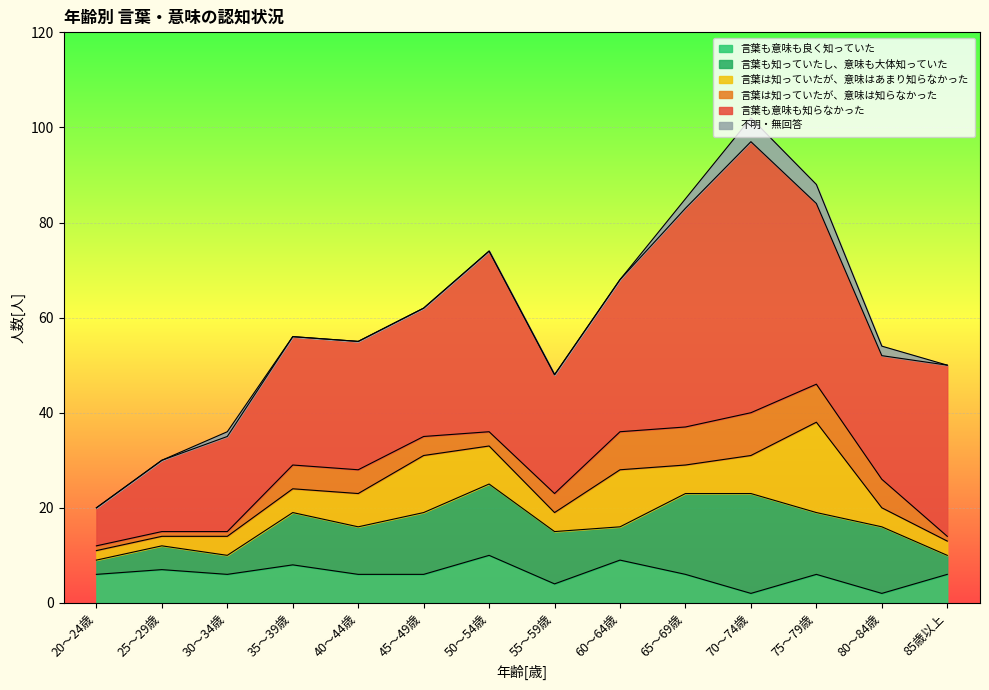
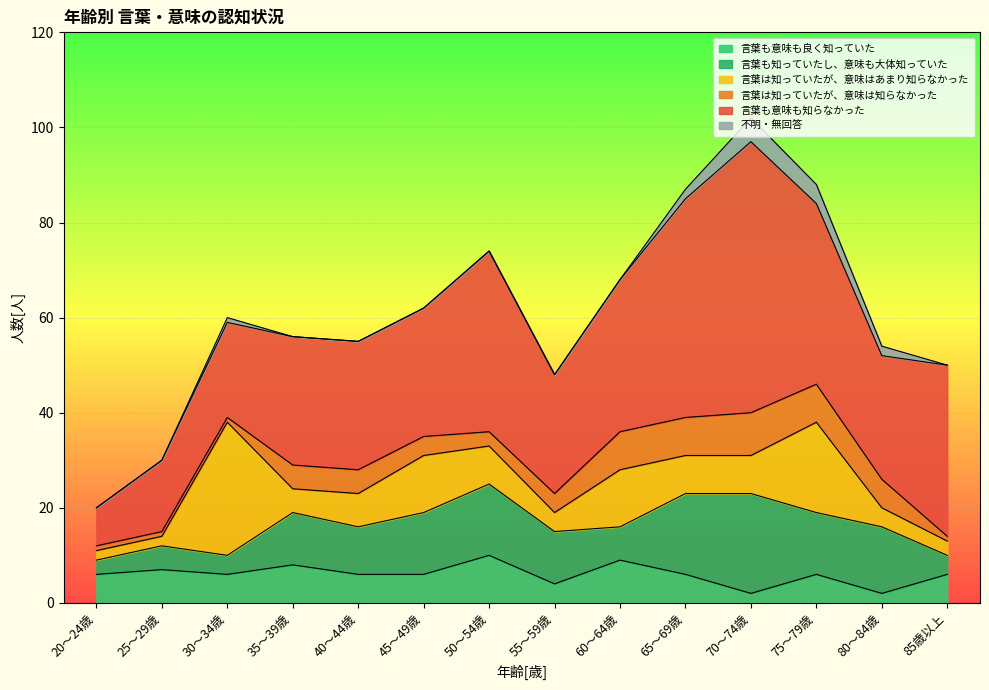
言葉は知っていたが、意味はあまり知らなかった, 30～34歳: 4 -> 28
言葉は知っていたが、意味はあまり知らなかった, 65～69歳: 6 -> 8
